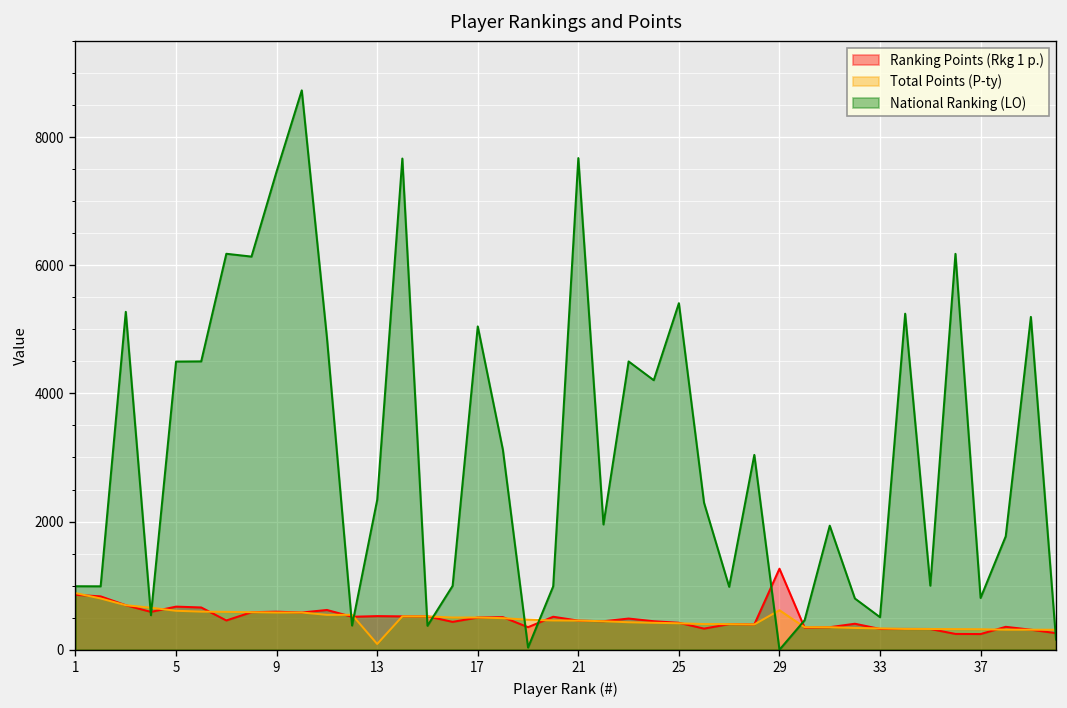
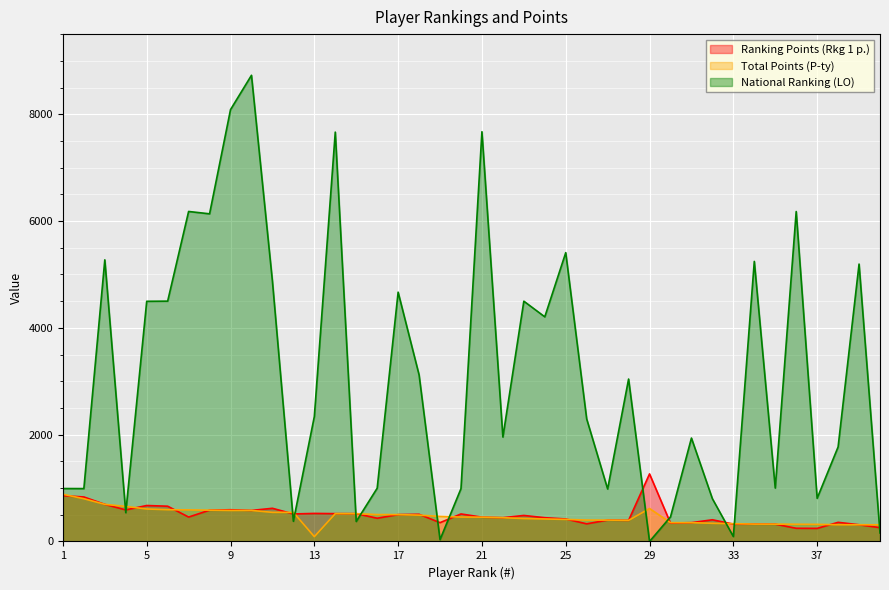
National Ranking (LO), 9: 7500 -> 8100
National Ranking (LO), 17: 5000 -> 4700
National Ranking (LO), 33: 500 -> 100
